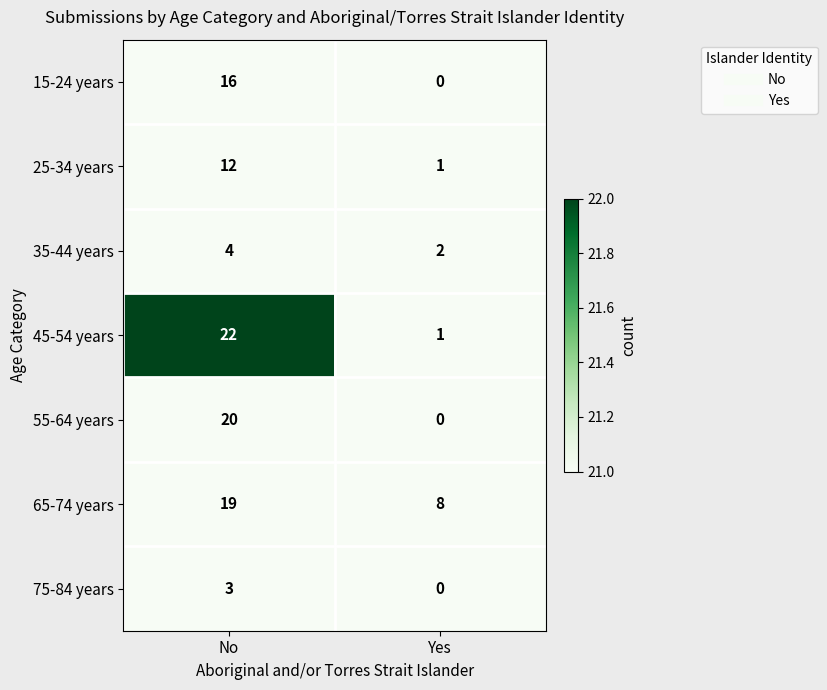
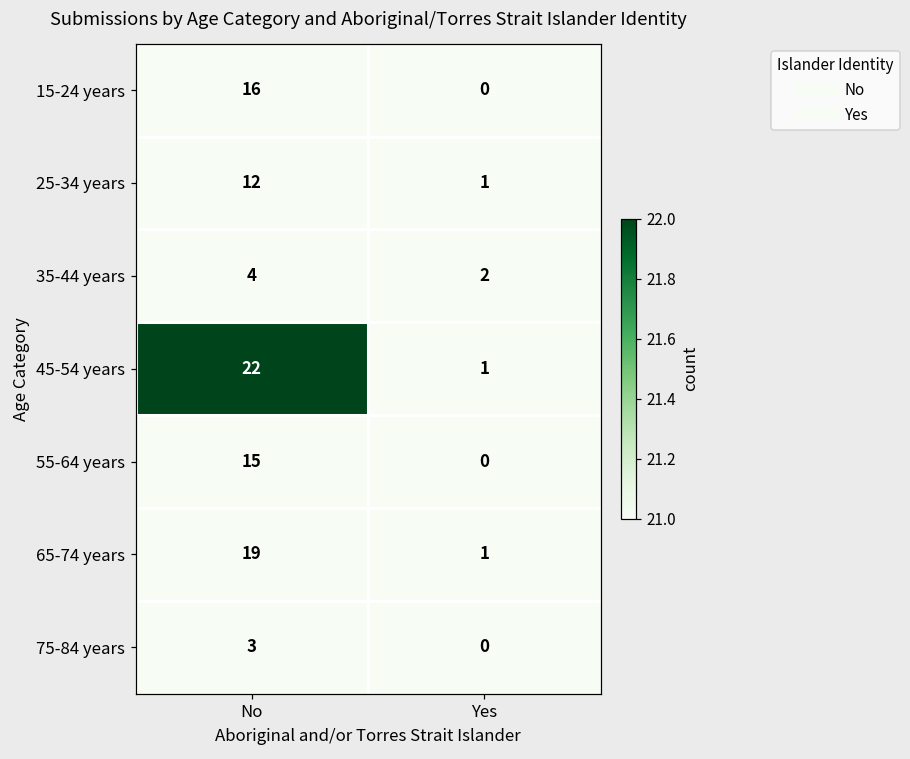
55-64 years, No: 20 -> 15
65-74 years, Yes: 8 -> 1
